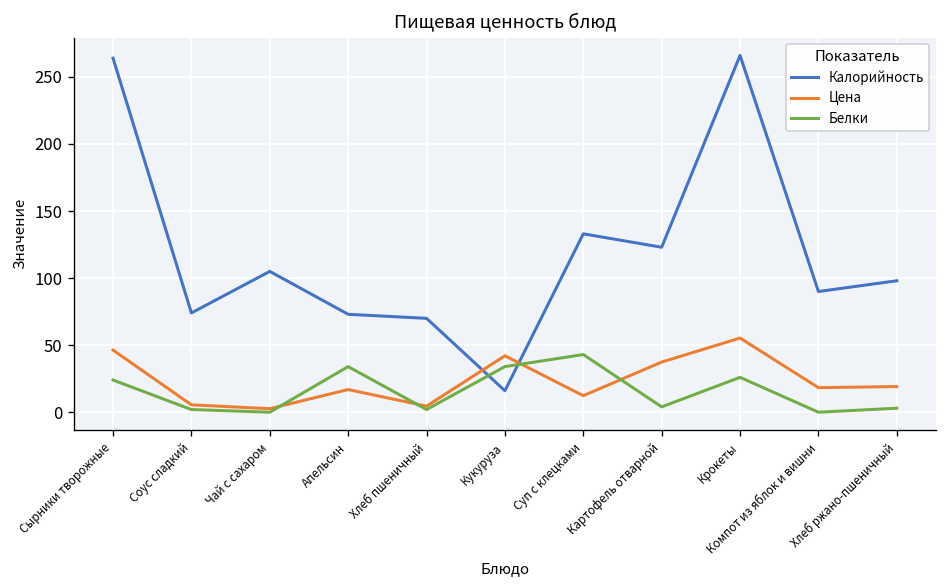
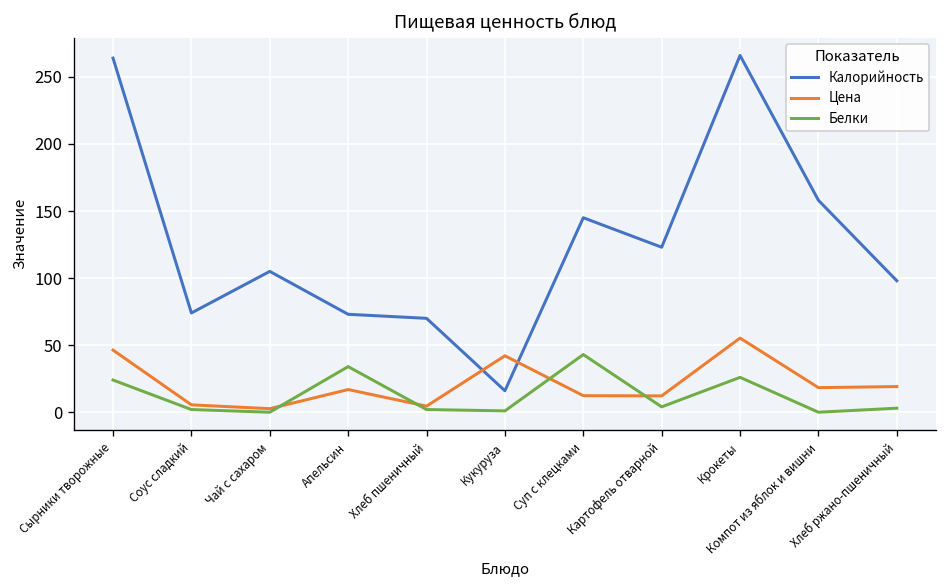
Белки, Кукуруза: 34 -> 1
Калорийность, Суп с клецками: 133 -> 145
Цена, Картофель отварной: 37 -> 12
Калорийность, Компот из яблок и вишни: 90 -> 158
